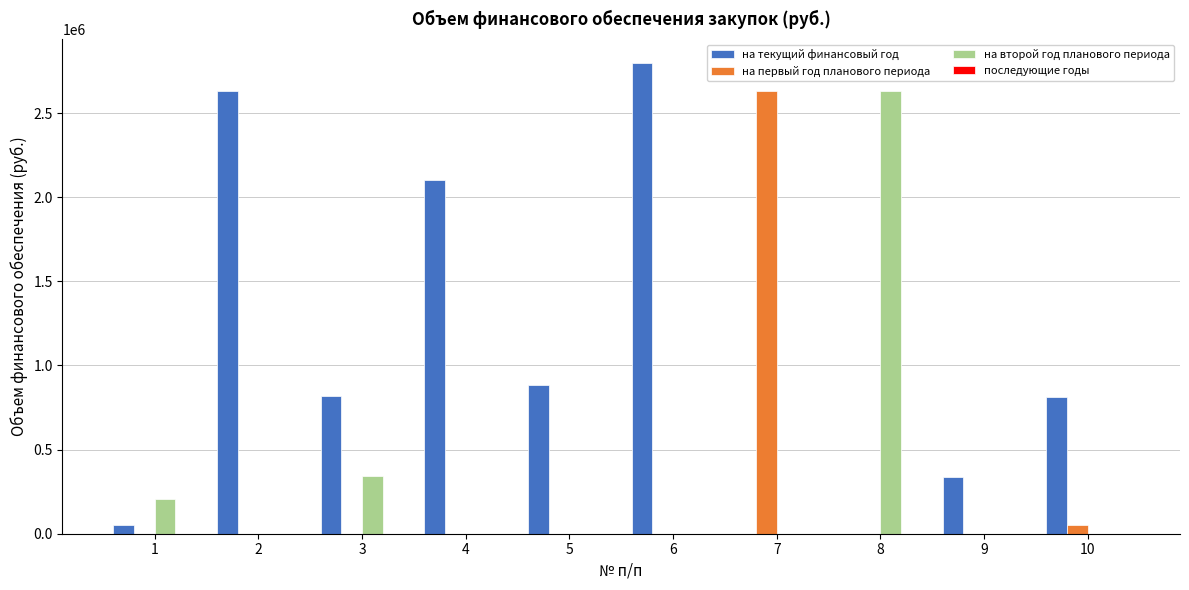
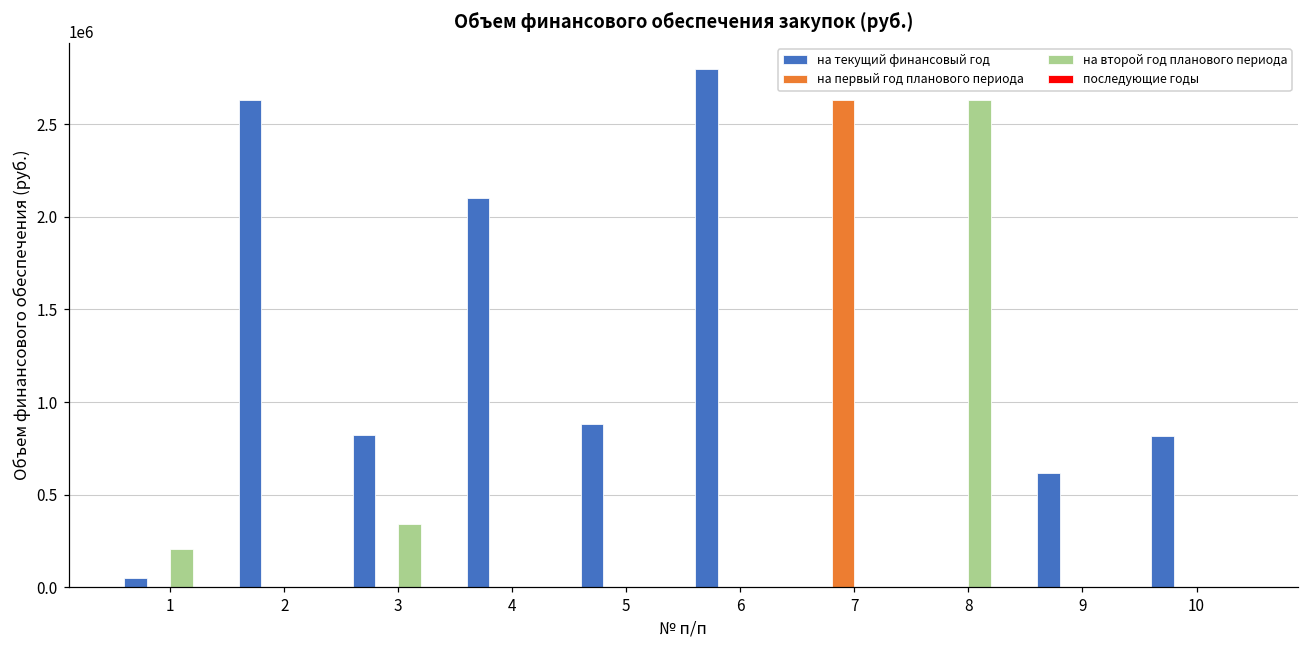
на текущий финансовый год, 9: 340000 -> 620000
на первый год планового периода, 10: 50000 -> 0
